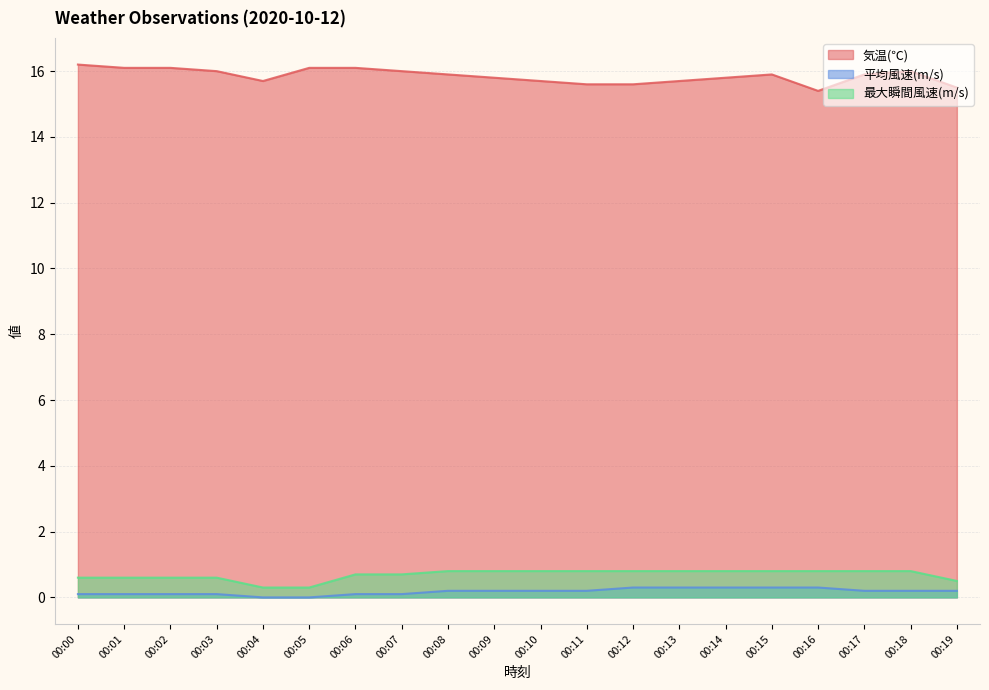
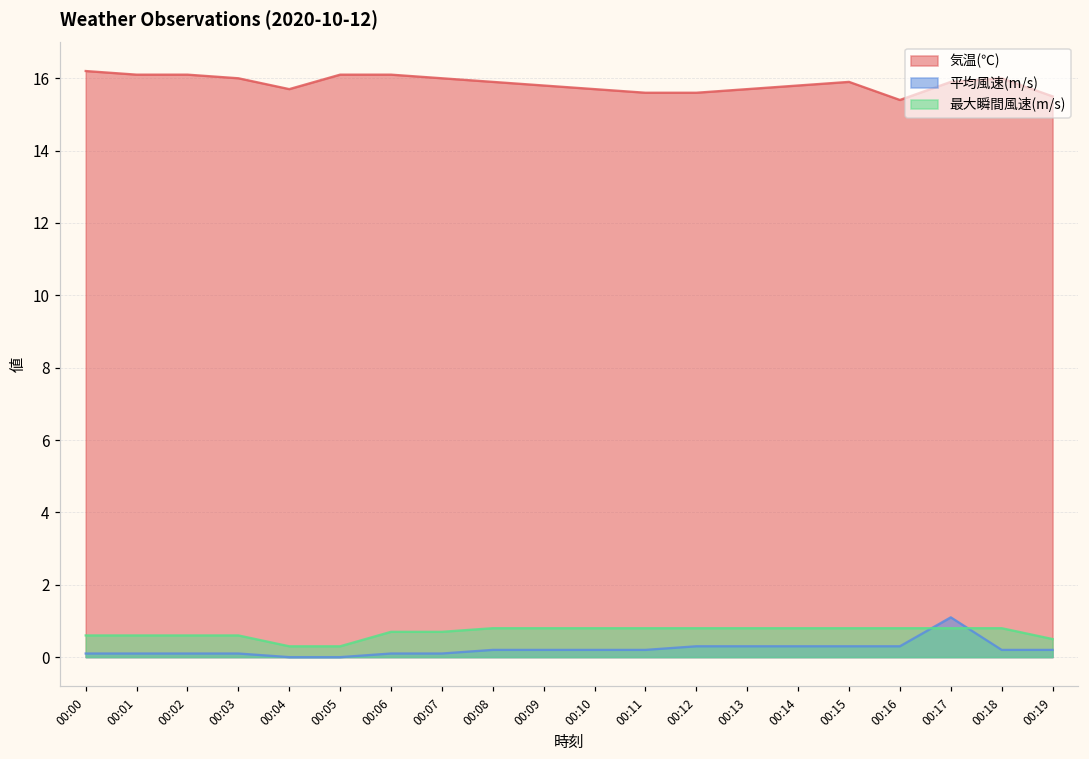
平均風速(m/s), 00:17: 0.2 -> 1.1
